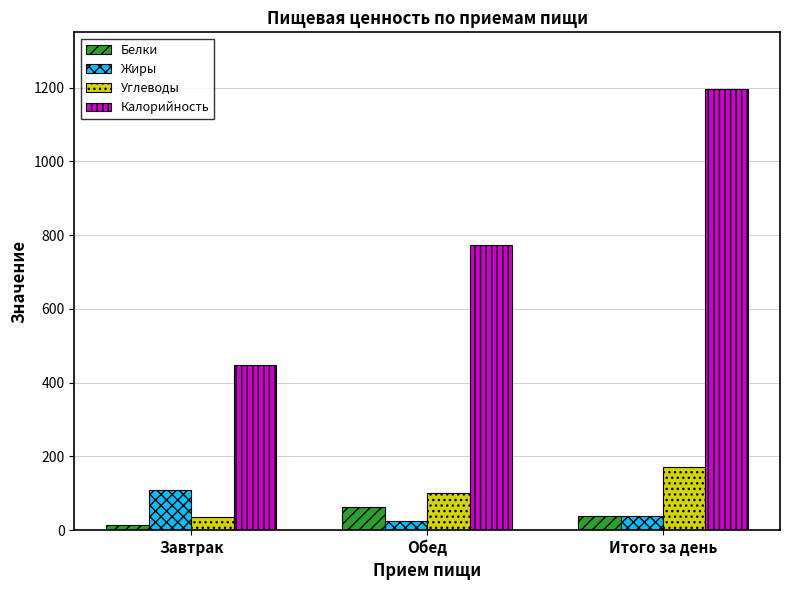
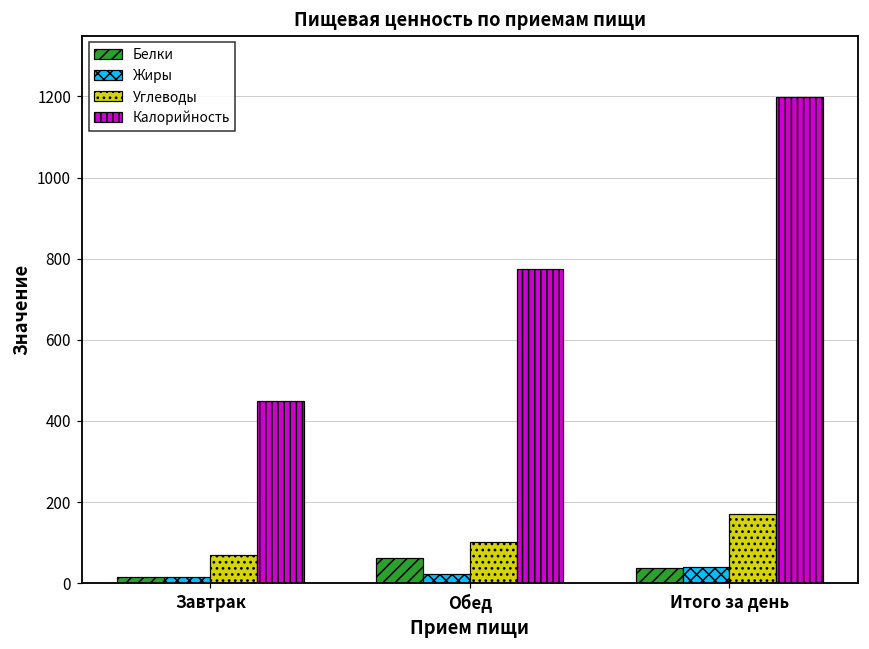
Жиры, Завтрак: 110 -> 20
Углеводы, Завтрак: 40 -> 70
